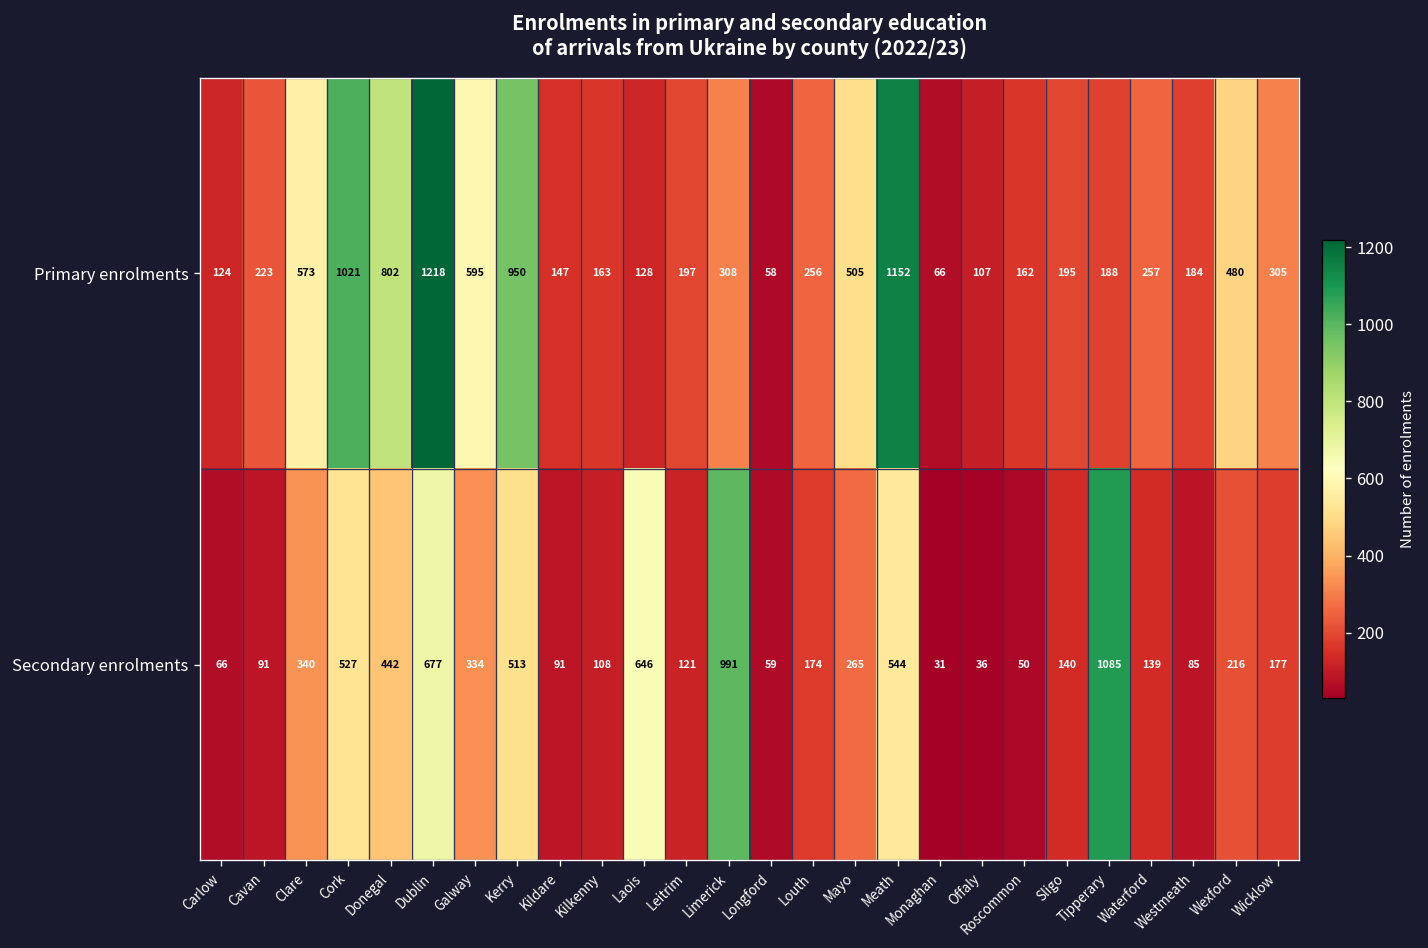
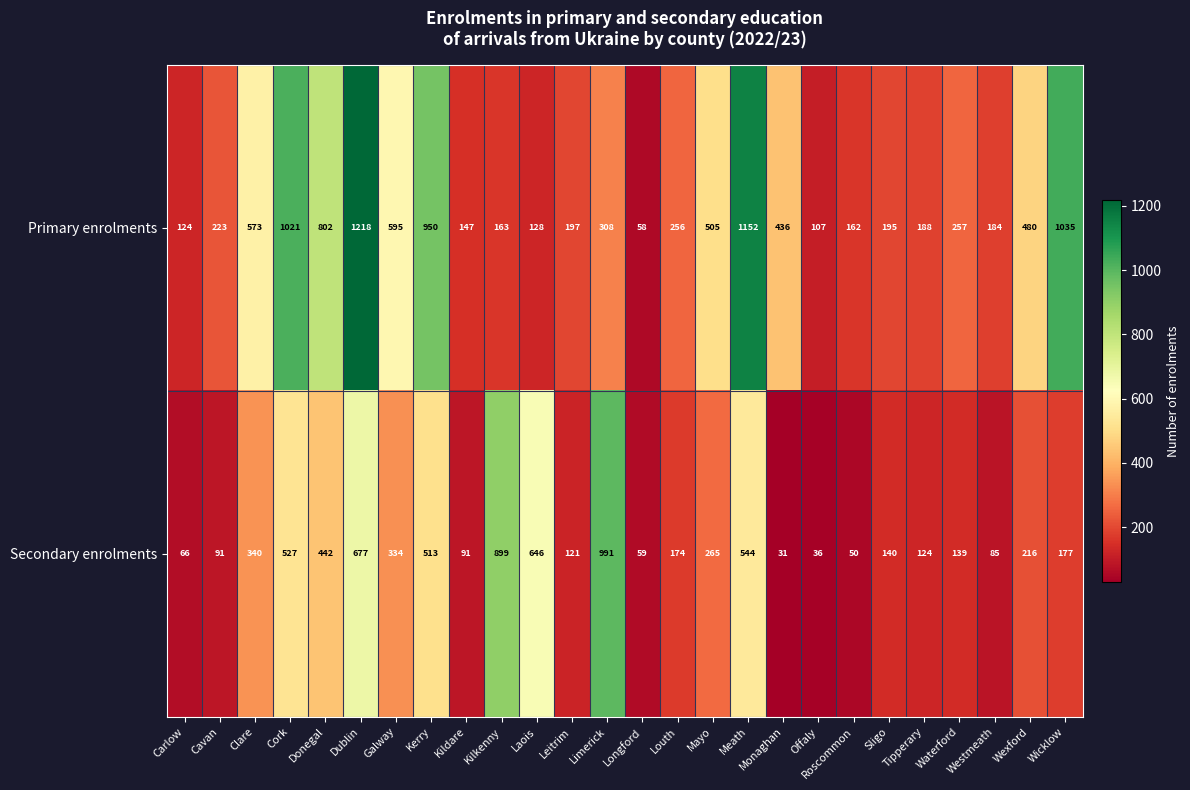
Primary enrolments, Monaghan: 66 -> 436
Primary enrolments, Wicklow: 305 -> 1035
Secondary enrolments, Kilkenny: 108 -> 899
Secondary enrolments, Tipperary: 1085 -> 124
